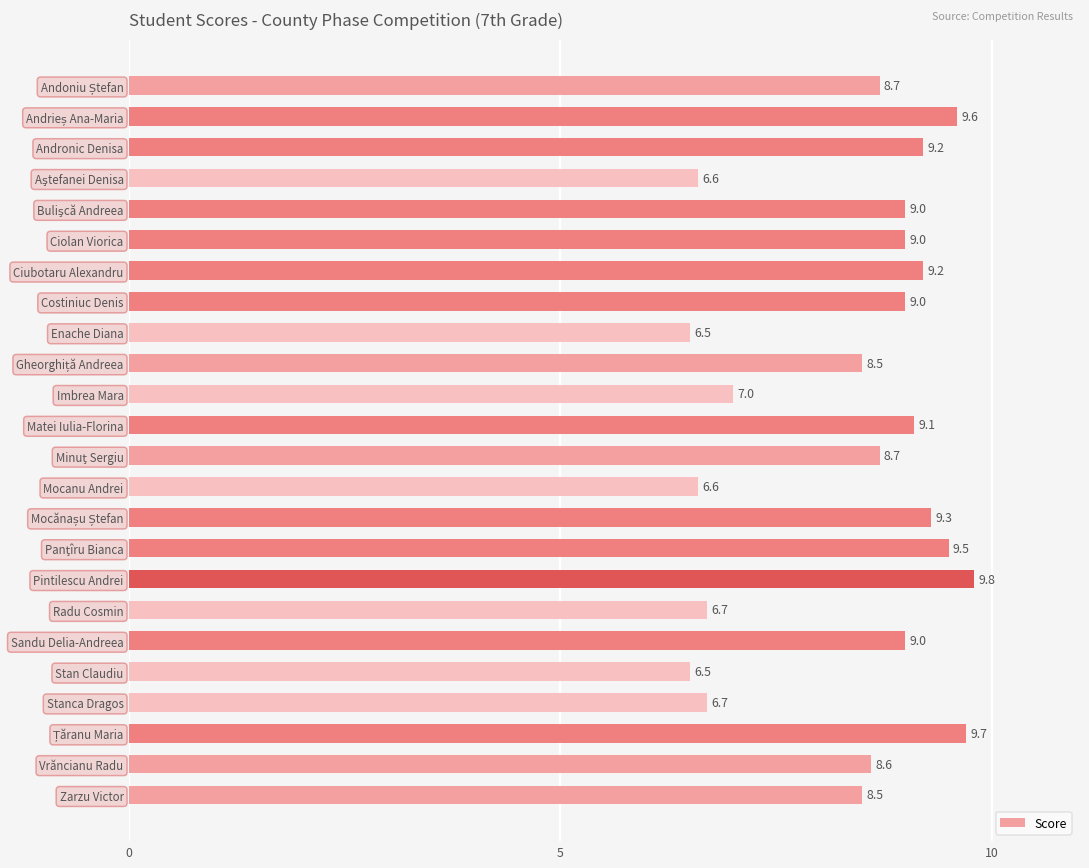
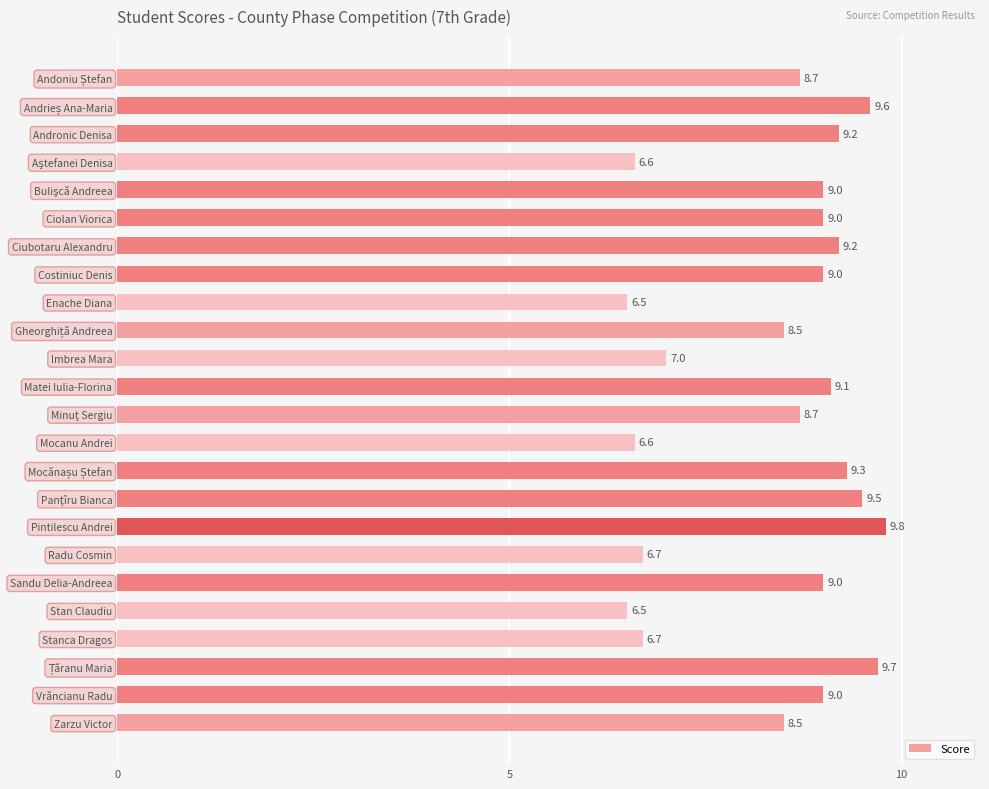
Vrăncianu Radu: 8.6 -> 9.0
